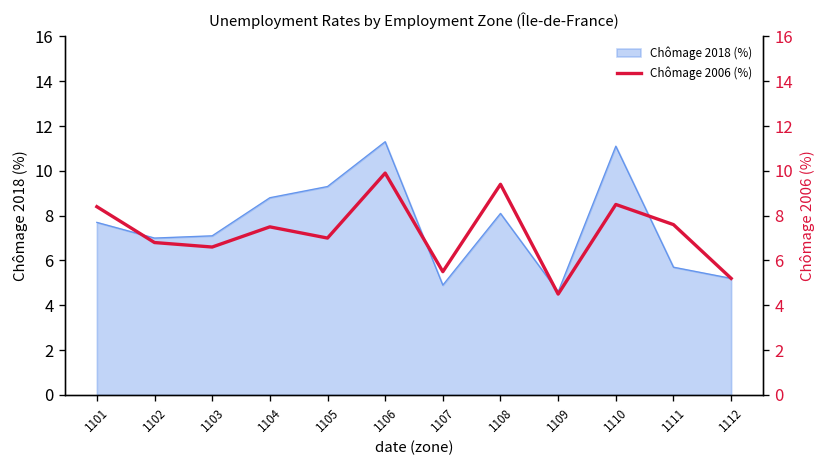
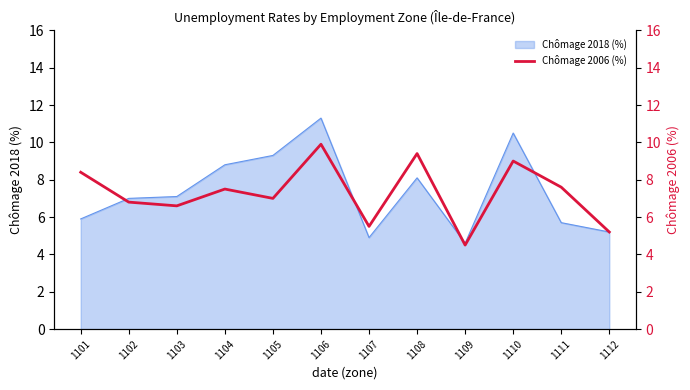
Chômage 2018 (%), 1101: 7.7 -> 5.9
Chômage 2018 (%), 1110: 11.1 -> 10.5
Chômage 2006 (%), 1110: 8.5 -> 9.0
